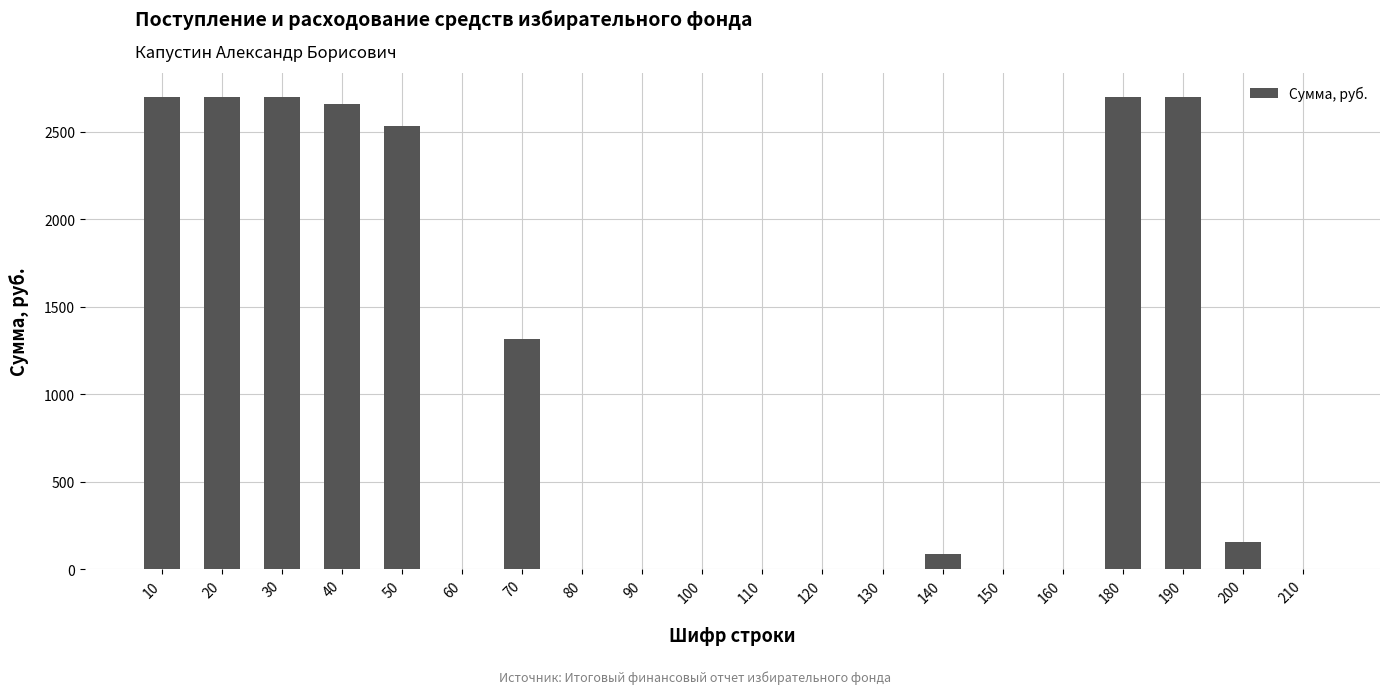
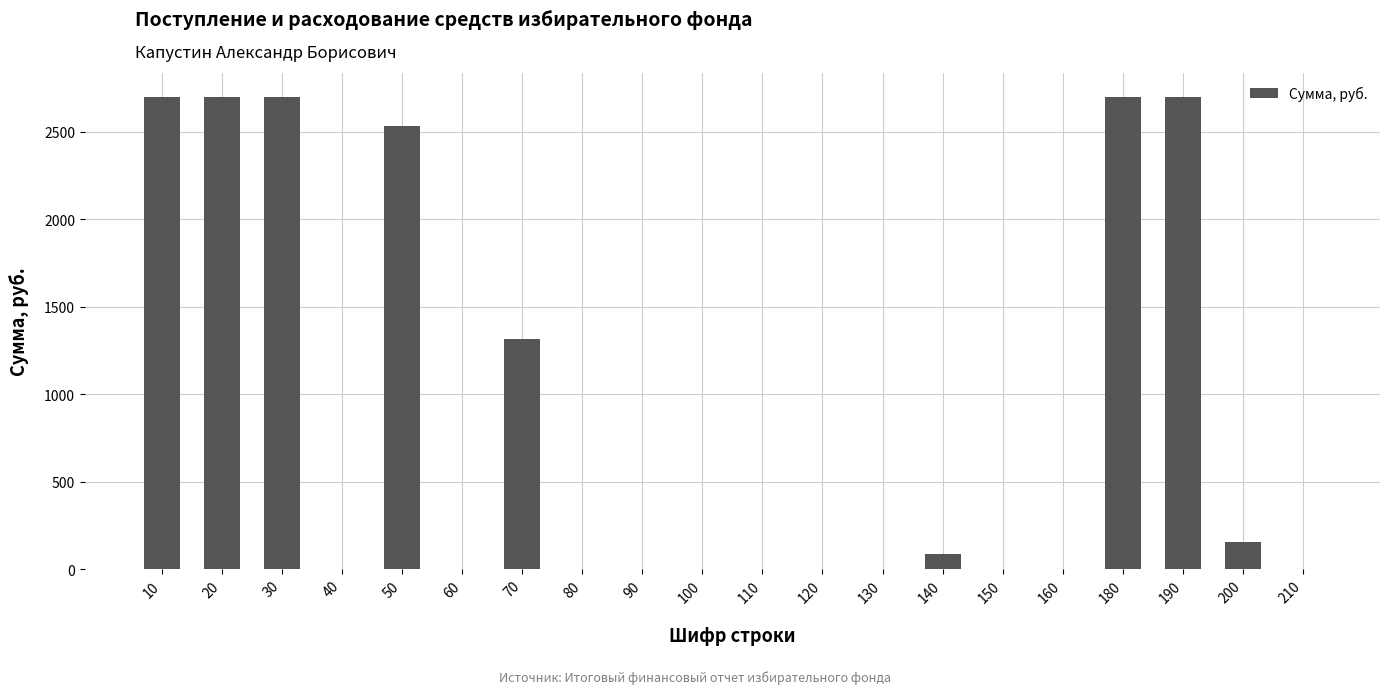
40: 2660 -> 0
